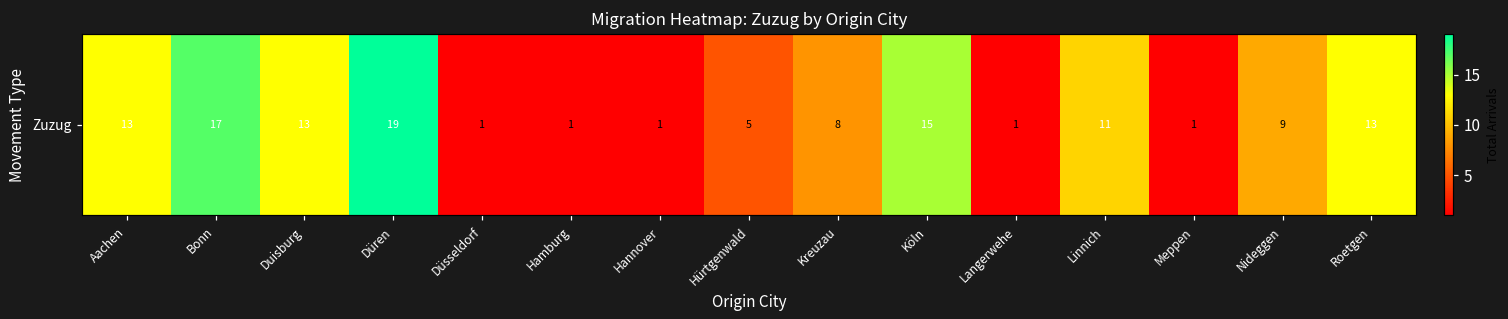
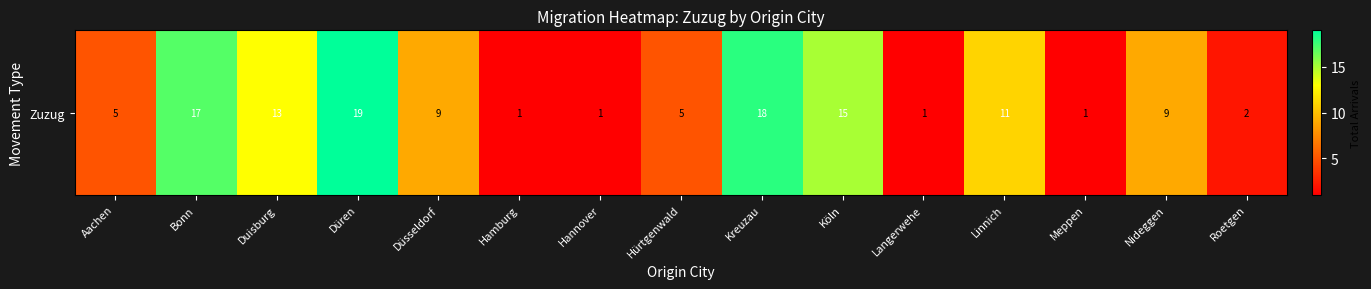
Zuzug, Aachen: 13 -> 5
Zuzug, Düsseldorf: 1 -> 9
Zuzug, Kreuzau: 8 -> 18
Zuzug, Roetgen: 13 -> 2
